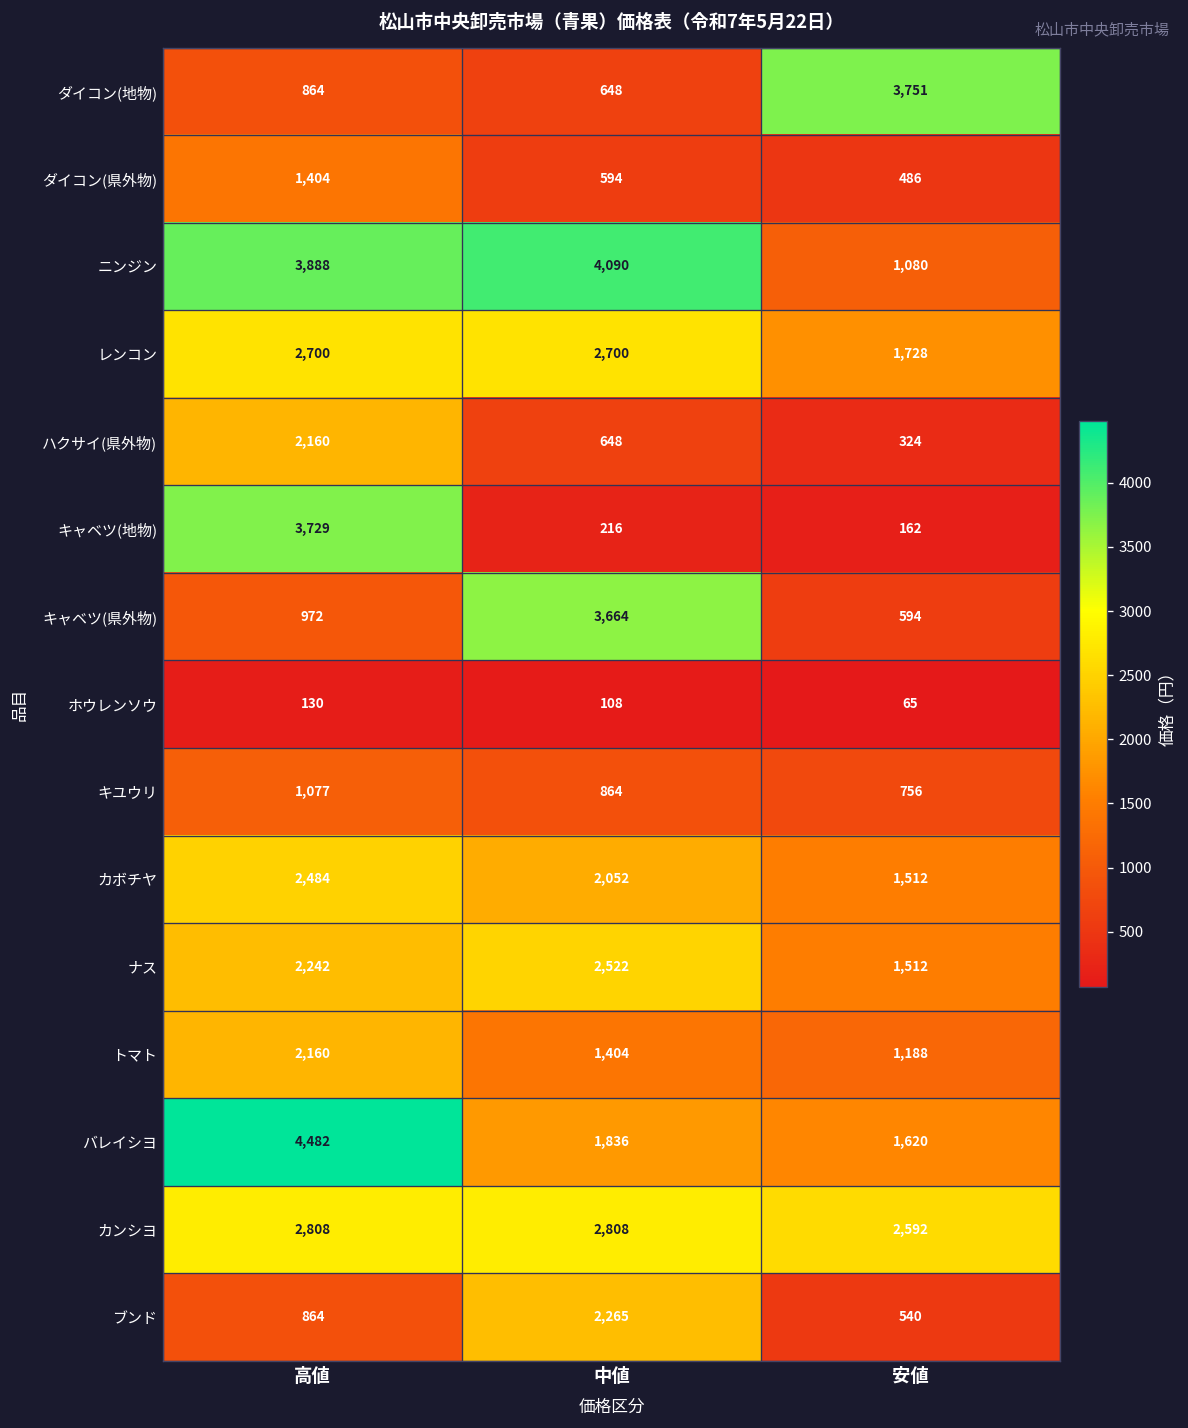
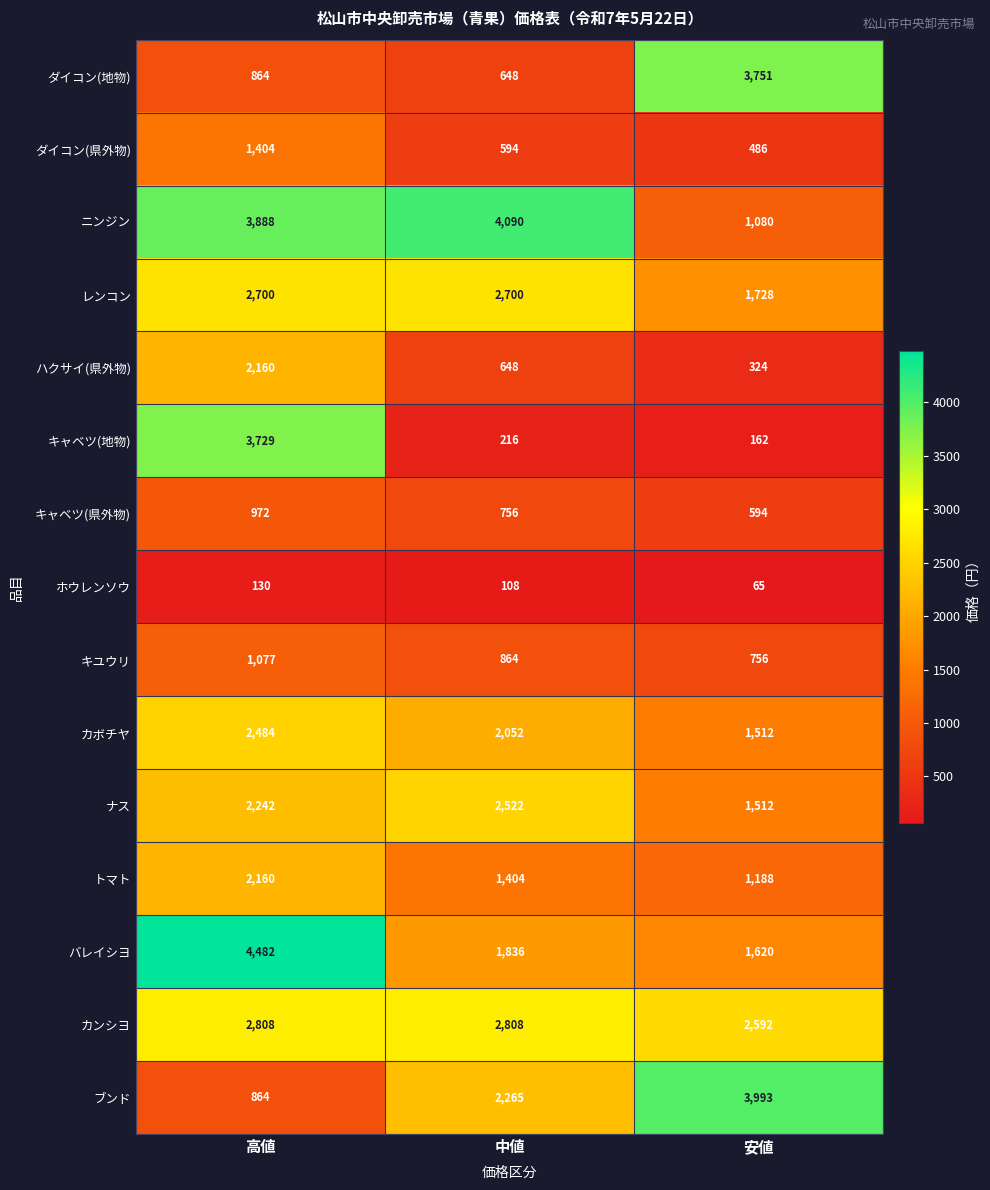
キャベツ(県外物), 中値: 3,664 -> 756
ブンド, 安値: 540 -> 3,993
